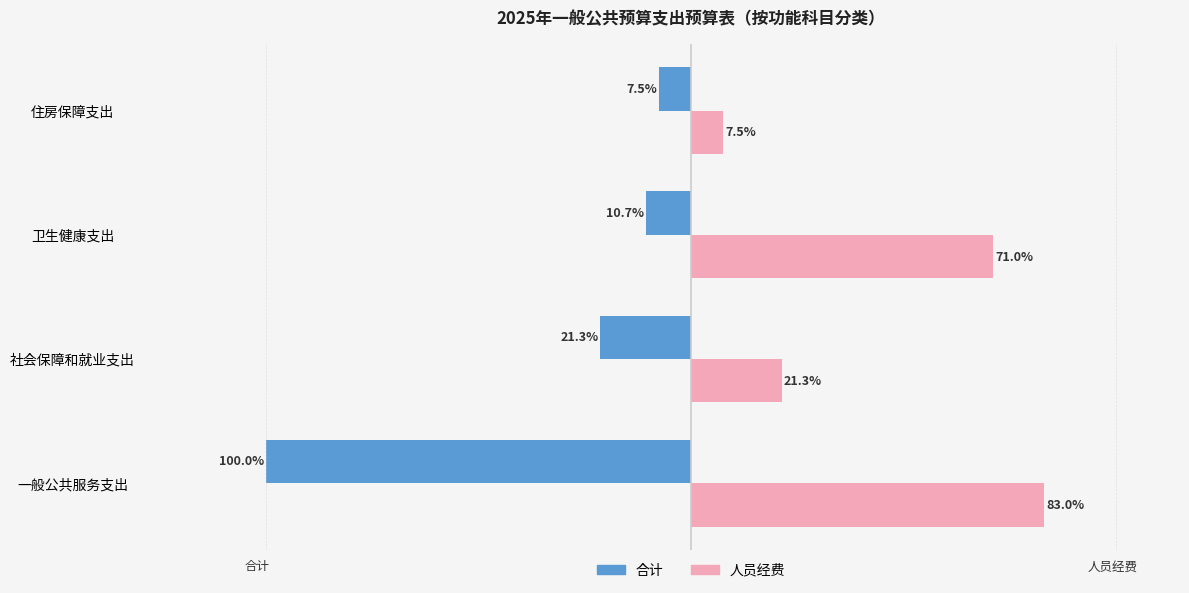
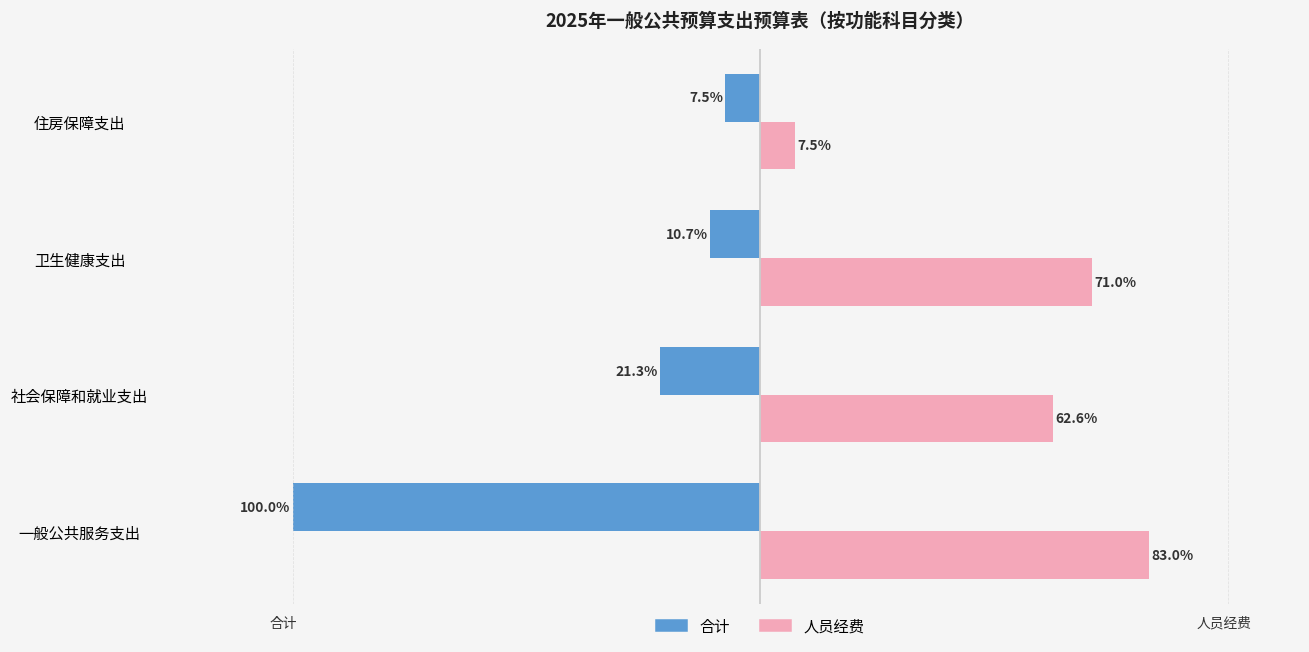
人员经费, 社会保障和就业支出: 21.3% -> 62.6%
